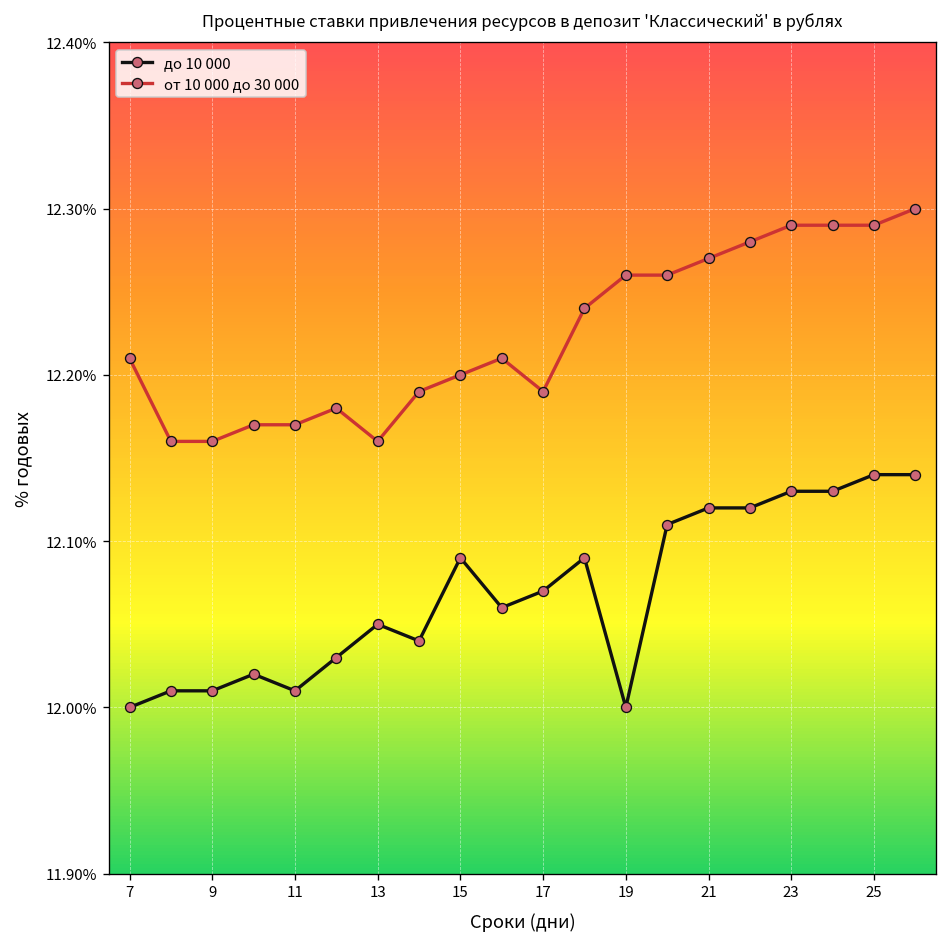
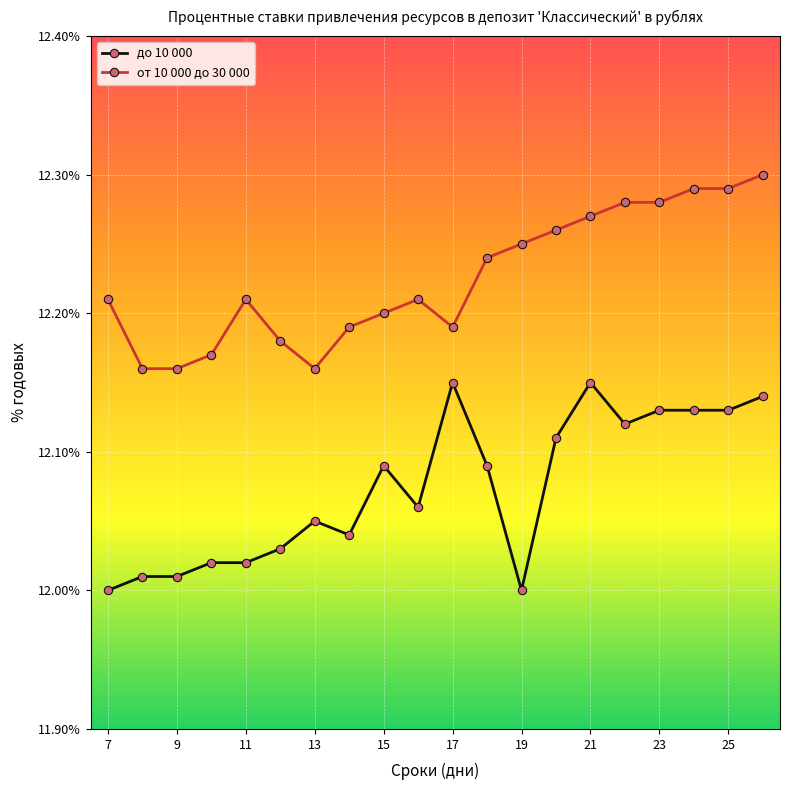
до 10 000, 11: 12.01% -> 12.02%
от 10 000 до 30 000, 11: 12.17% -> 12.21%
до 10 000, 17: 12.07% -> 12.15%
от 10 000 до 30 000, 19: 12.26% -> 12.25%
до 10 000, 21: 12.12% -> 12.15%
от 10 000 до 30 000, 23: 12.29% -> 12.28%
до 10 000, 25: 12.14% -> 12.13%
